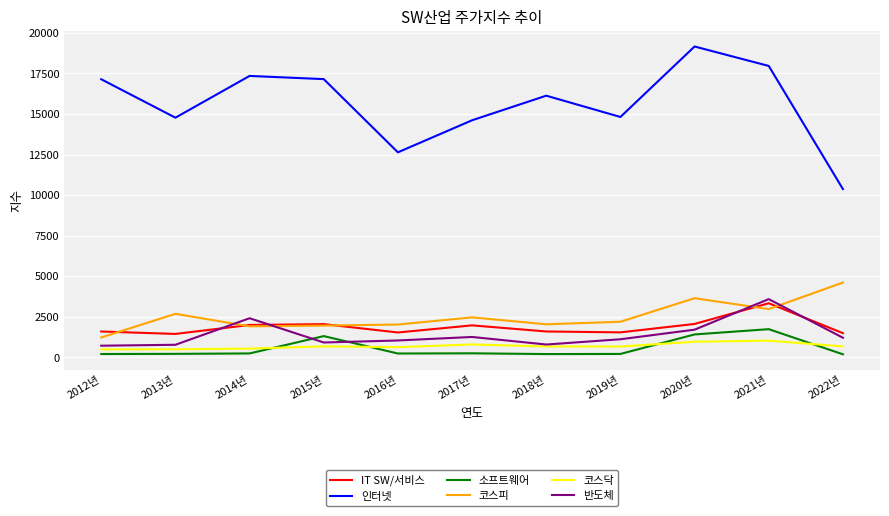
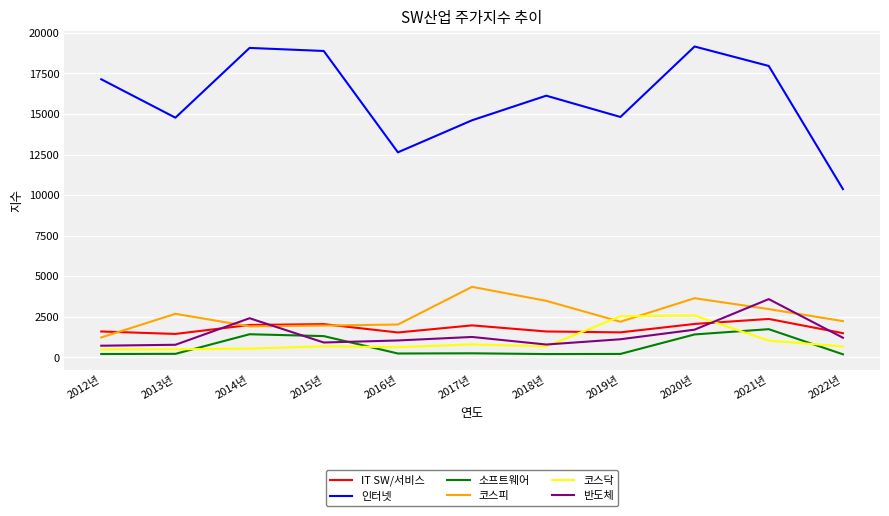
인터넷, 2014년: 17300 -> 19100
소프트웨어, 2014년: 200 -> 1400
인터넷, 2015년: 17100 -> 18900
코스피, 2017년: 2500 -> 4300
코스피, 2018년: 2000 -> 3500
코스닥, 2019년: 700 -> 2500
코스닥, 2020년: 1000 -> 2600
IT SW/서비스, 2021년: 3300 -> 2400
코스피, 2022년: 4600 -> 2200
